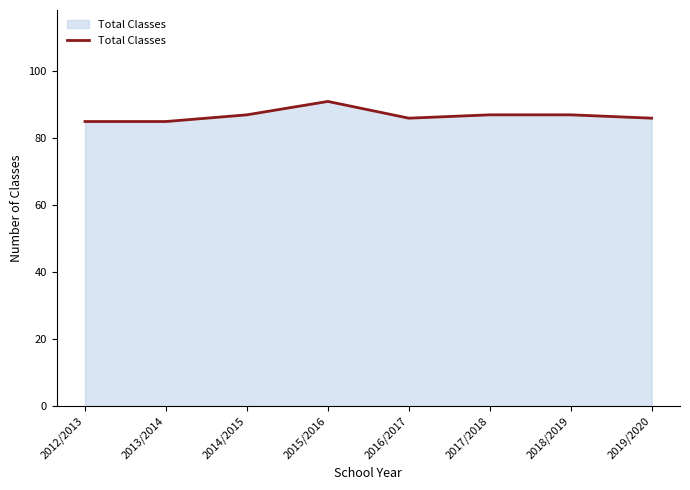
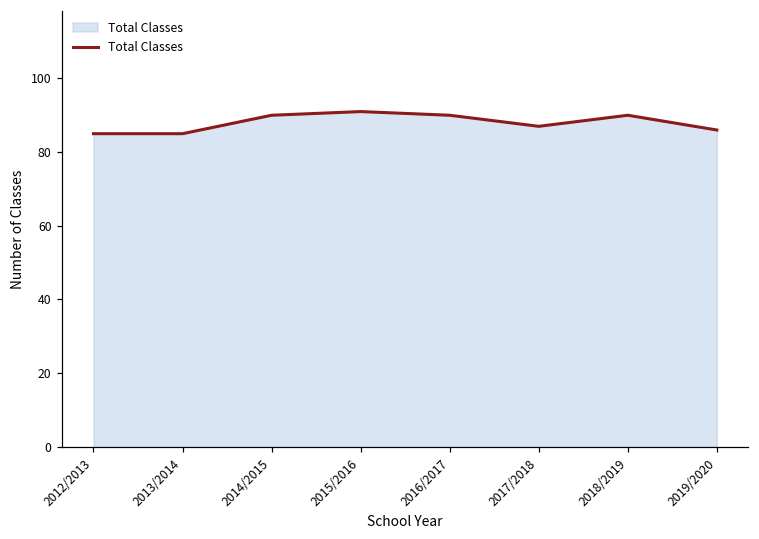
2014/2015: 87 -> 90
2016/2017: 86 -> 90
2018/2019: 87 -> 90
